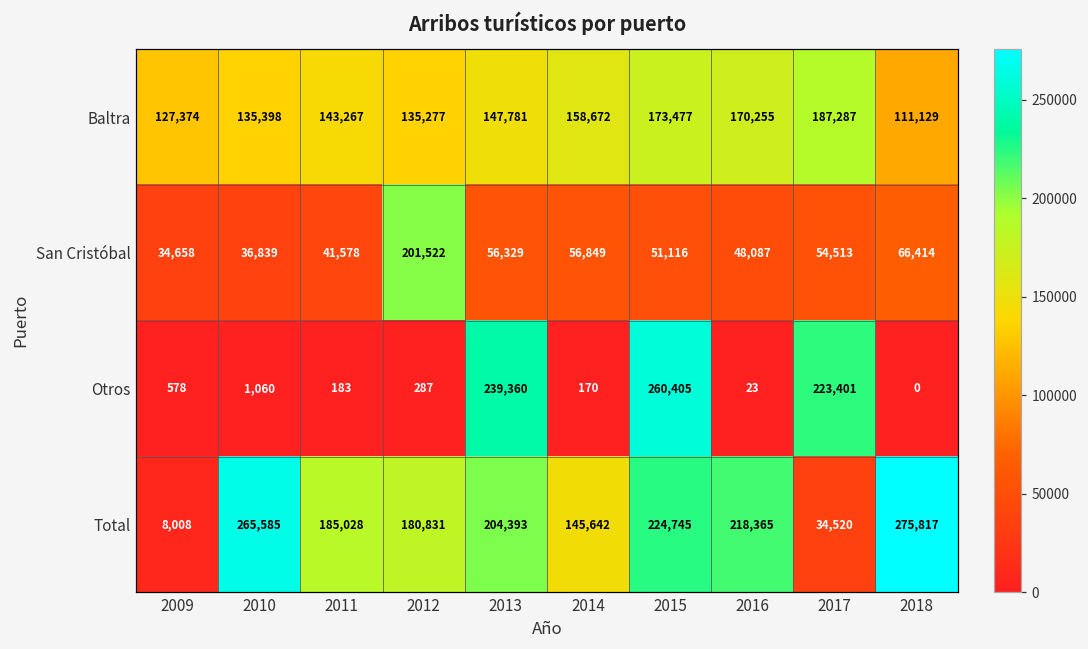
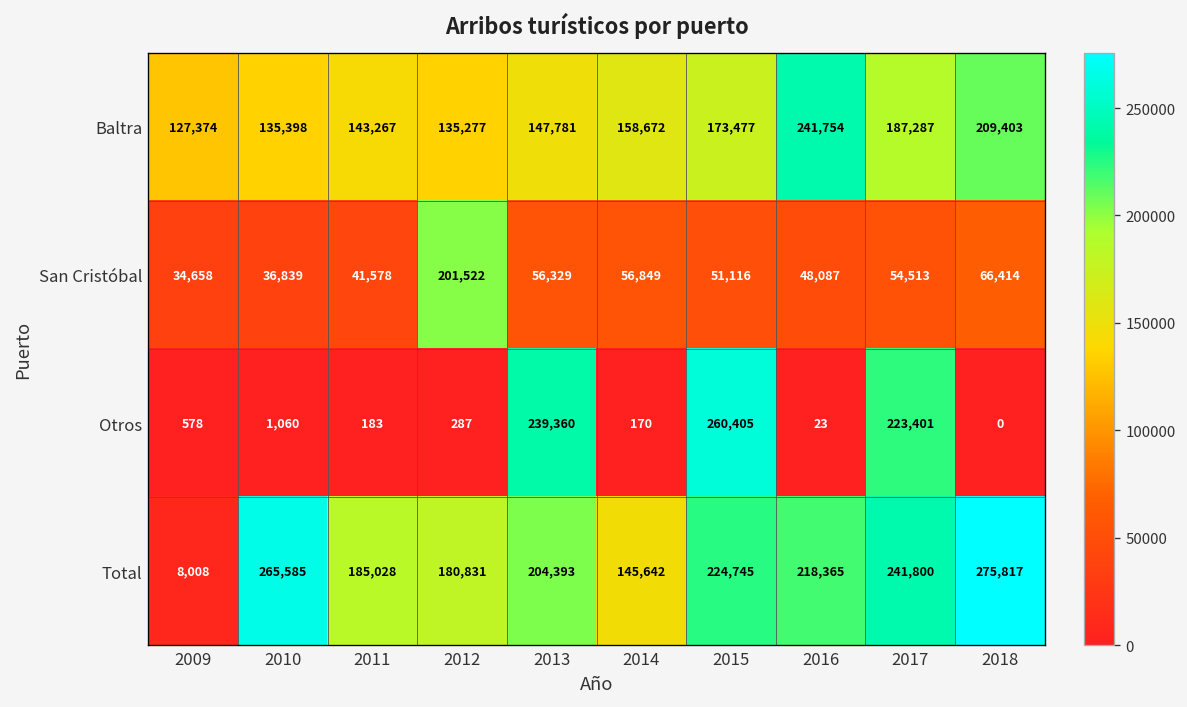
Baltra, 2016: 170,255 -> 241,754
Baltra, 2018: 111,129 -> 209,403
Total, 2017: 34,520 -> 241,800
